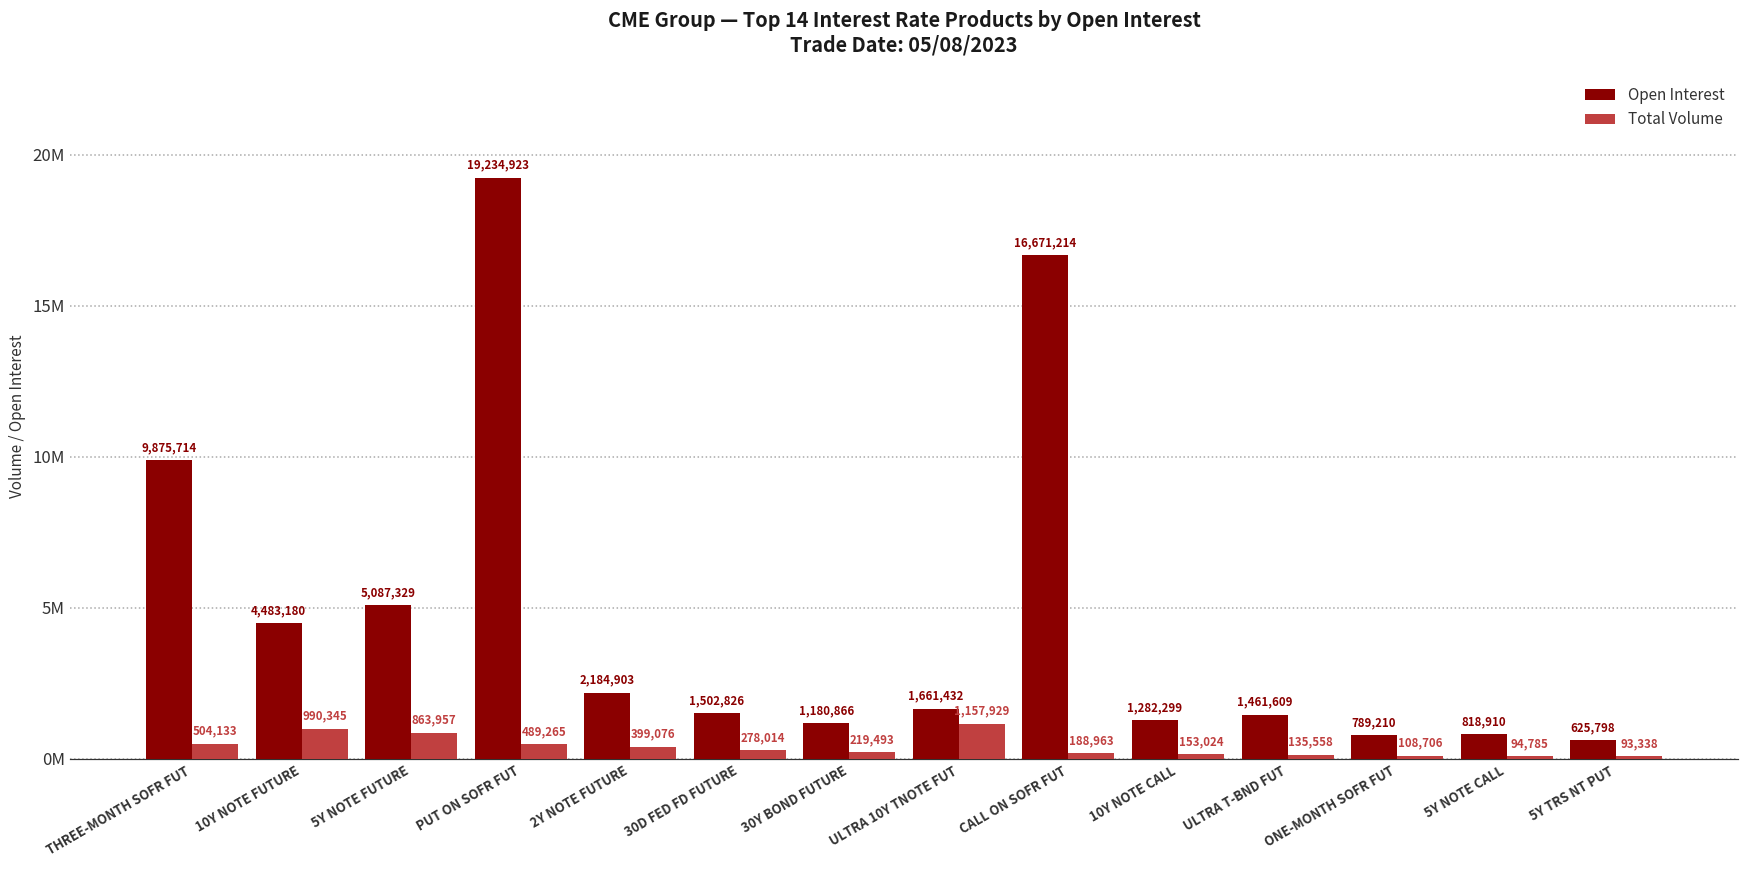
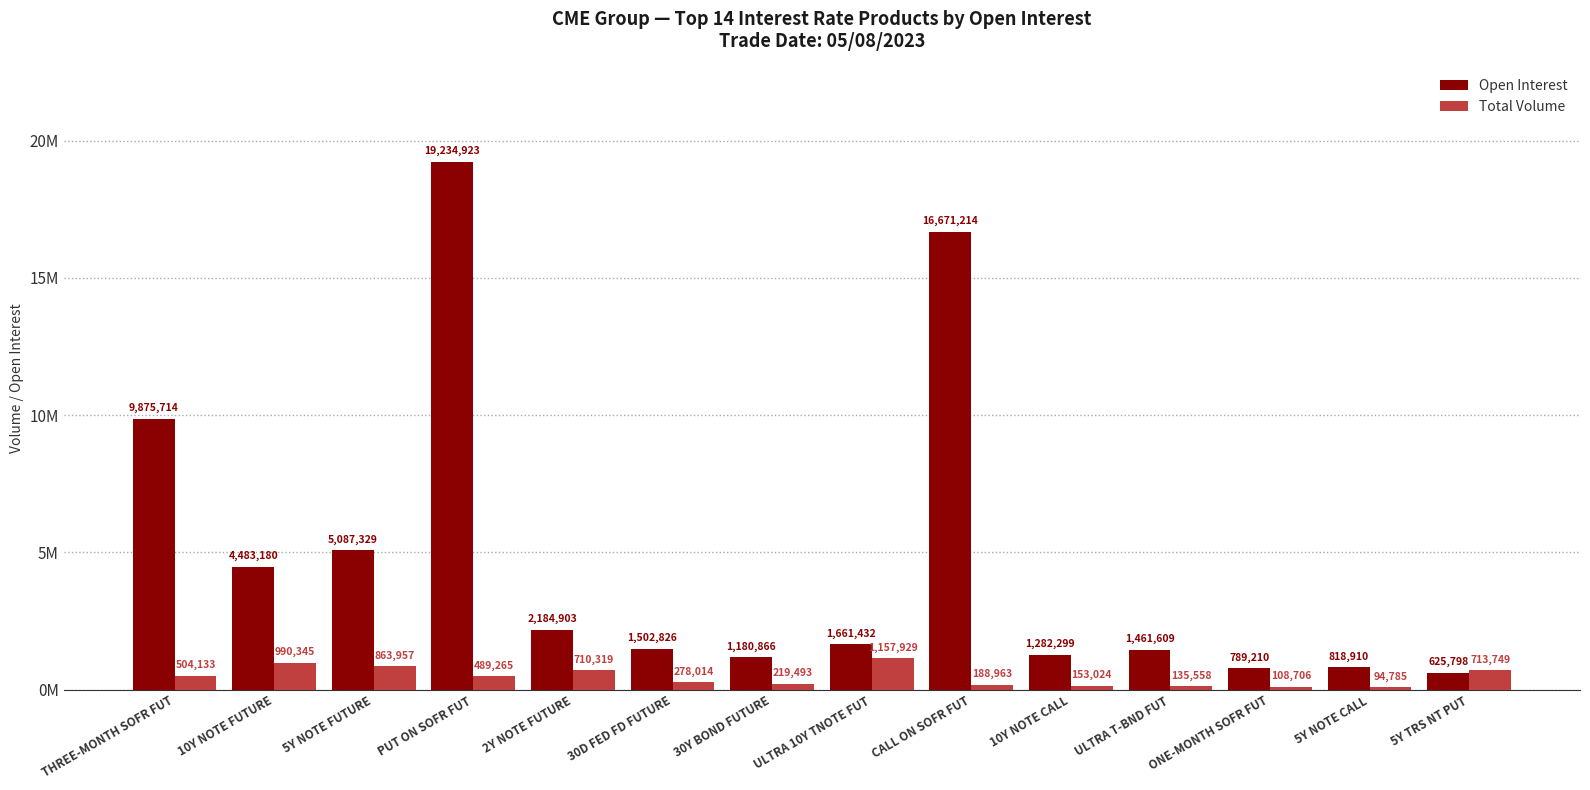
Total Volume, 2Y NOTE FUTURE: 399,076 -> 710,319
Total Volume, 5Y TRS NT PUT: 93,338 -> 713,749
